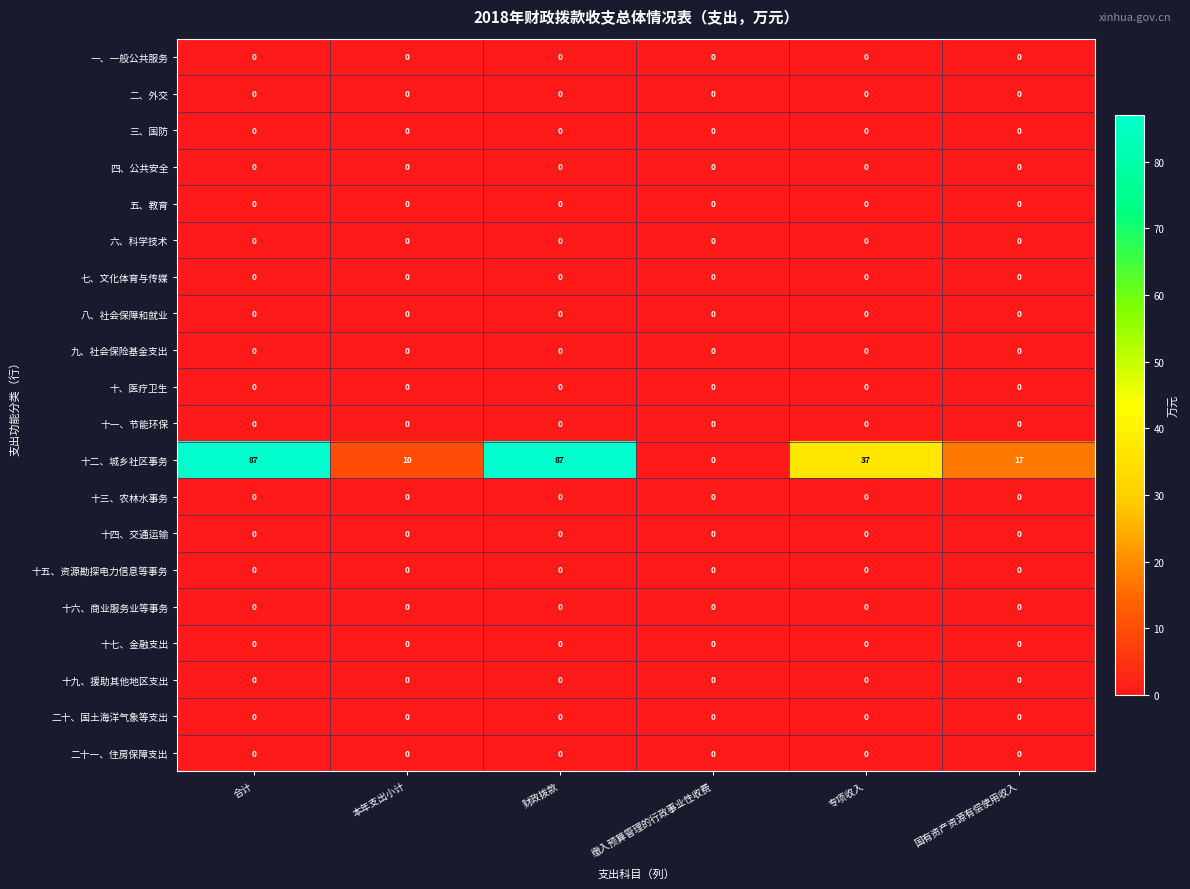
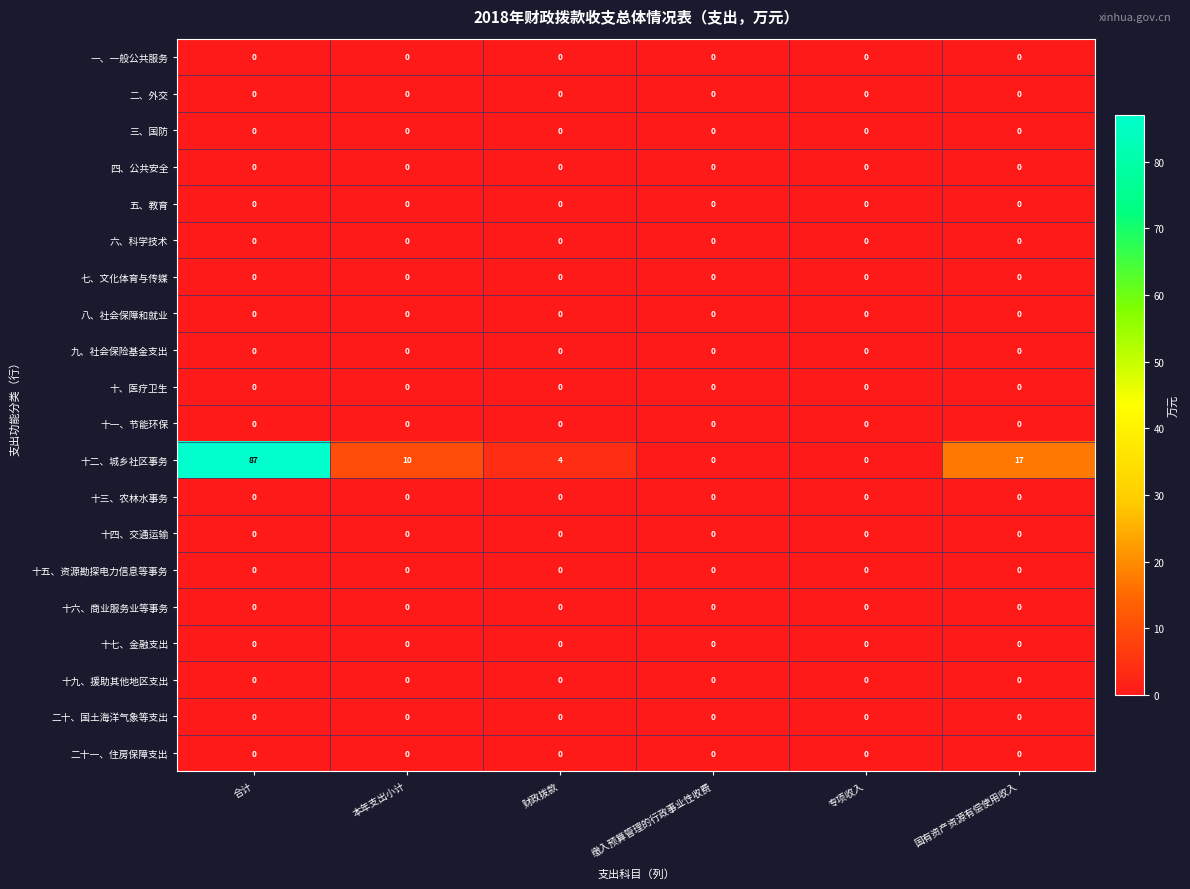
十二、城乡社区事务, 财政拨款: 87 -> 4
十二、城乡社区事务, 专项收入: 37 -> 0
